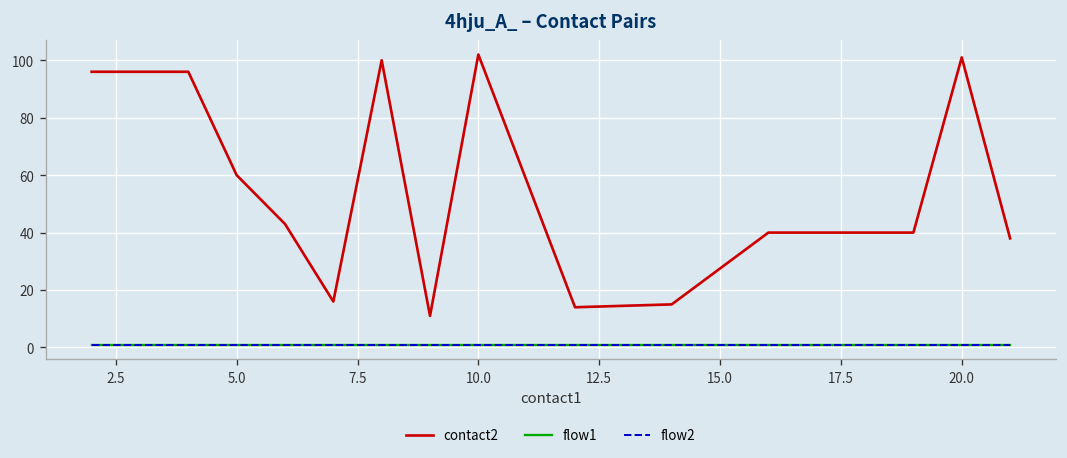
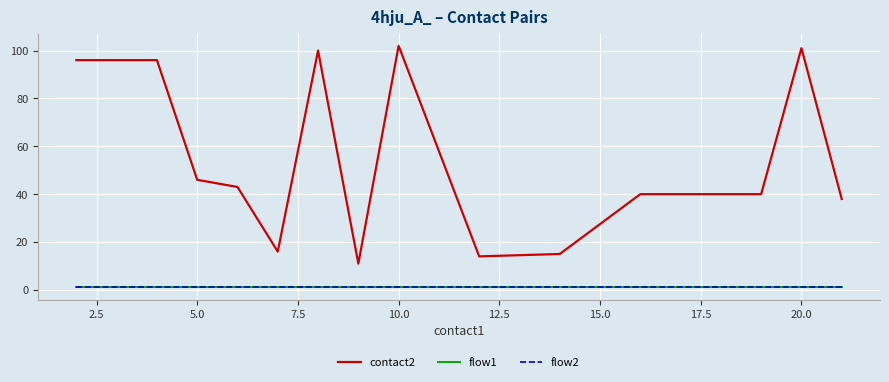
contact2, 5.0: 60 -> 46
